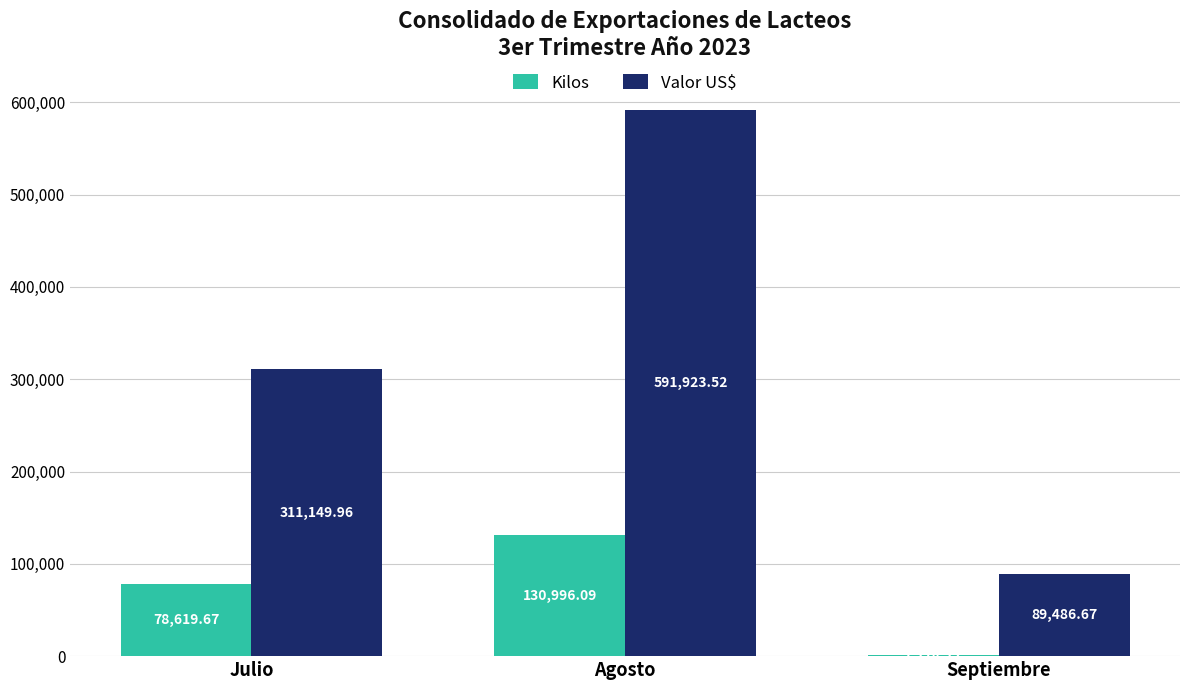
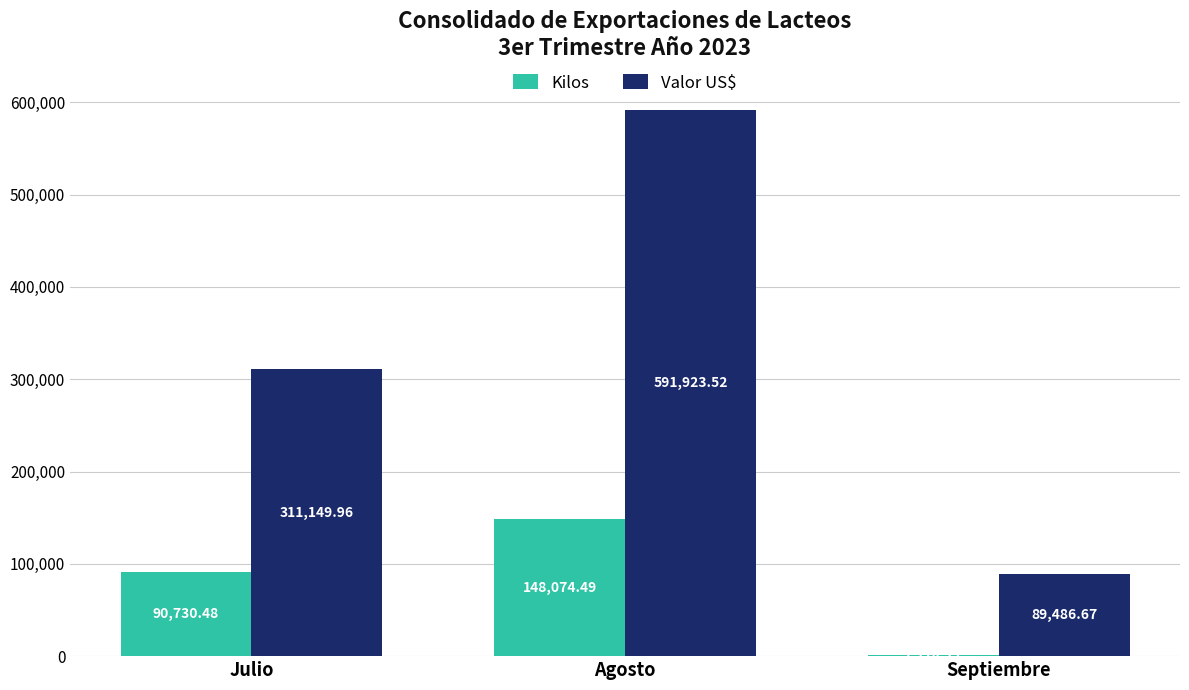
Kilos, Julio: 78,619.67 -> 90,730.48
Kilos, Agosto: 130,996.09 -> 148,074.49
